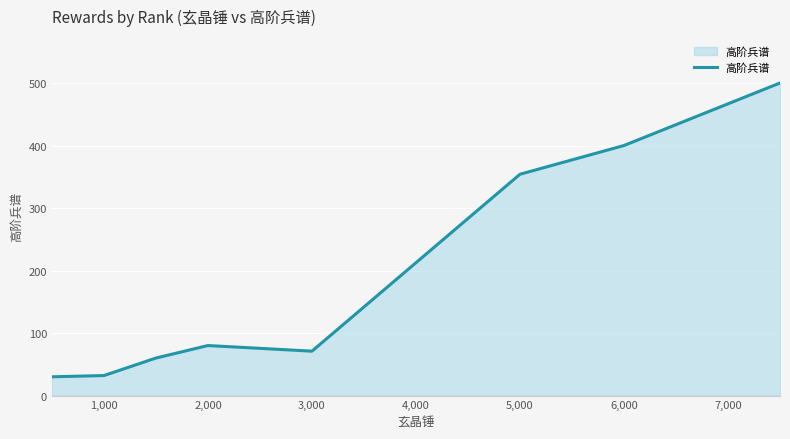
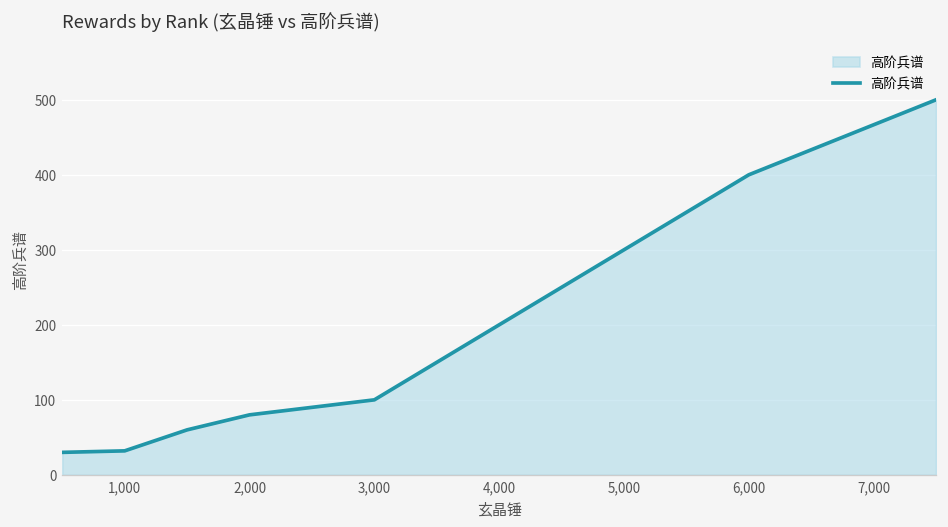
3,000: 70 -> 100
5,000: 350 -> 300
